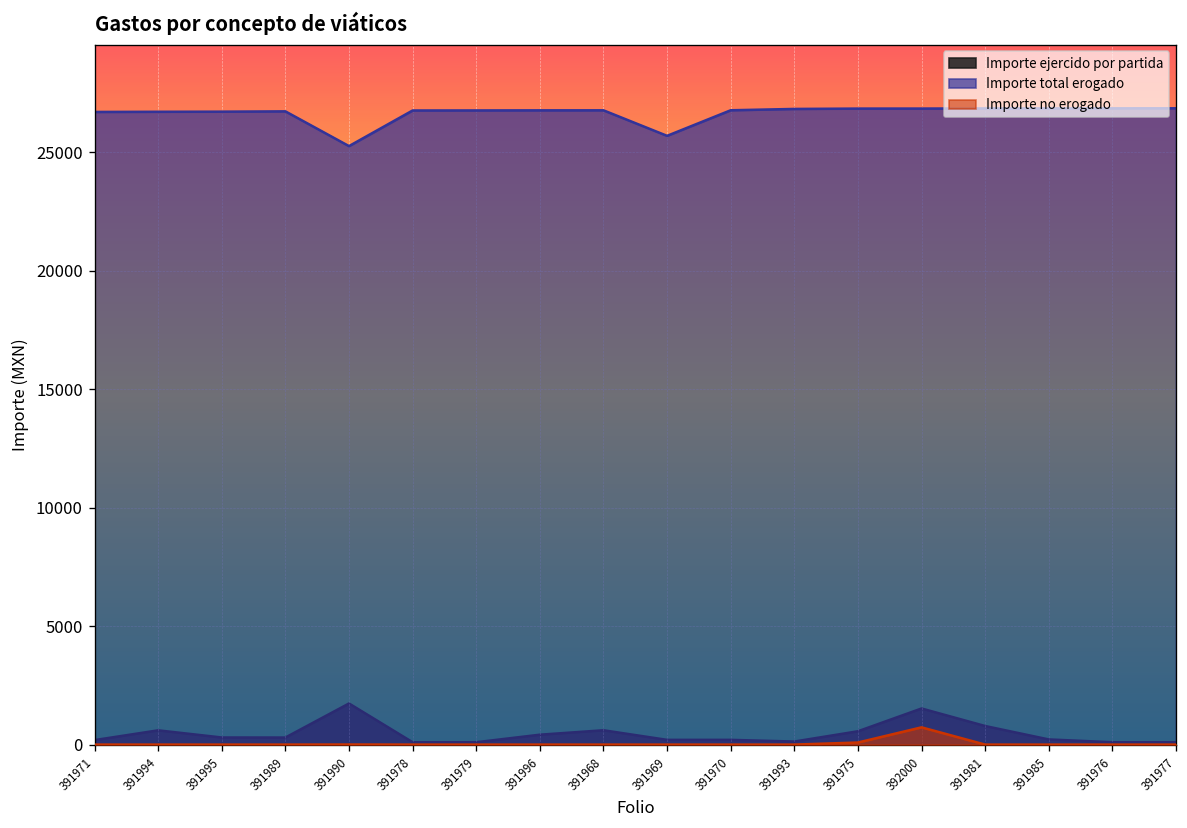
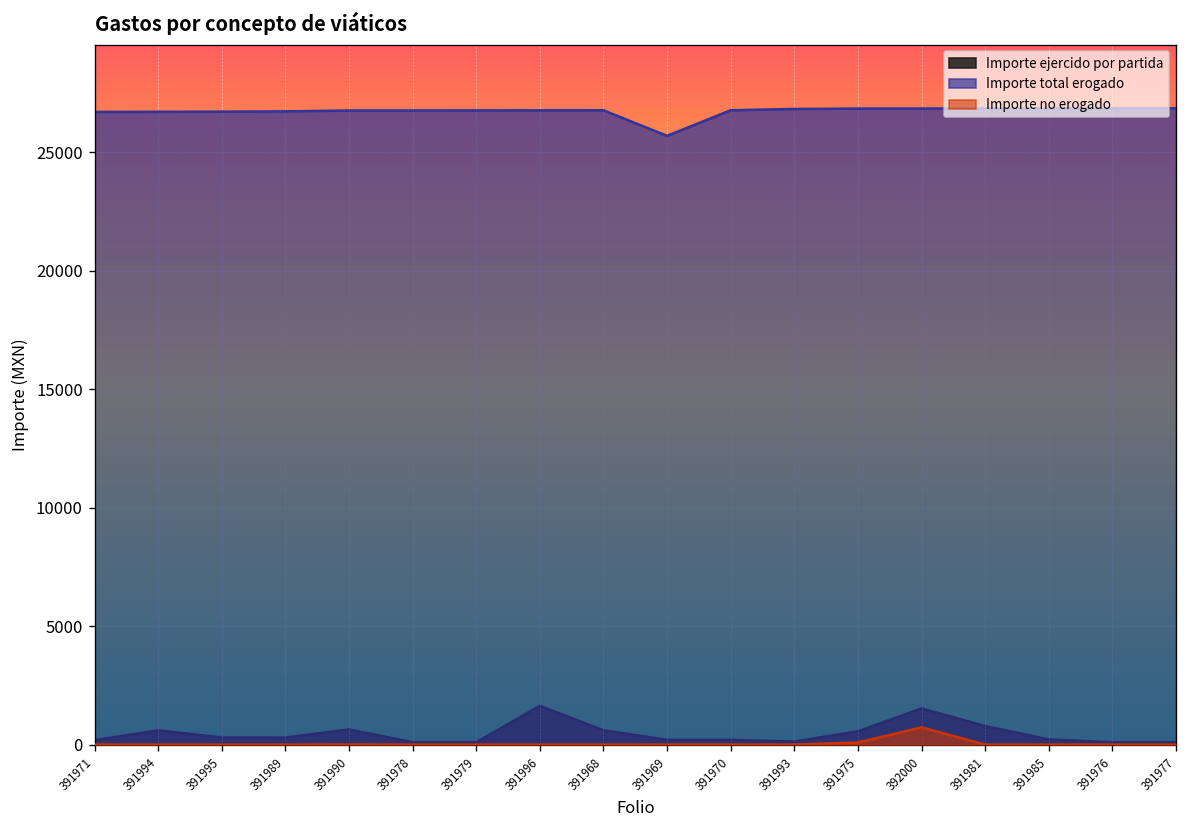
Importe ejercido por partida, 391990: 1700 -> 600
Importe total erogado, 391990: 25300 -> 26800
Importe ejercido por partida, 391996: 400 -> 1600
